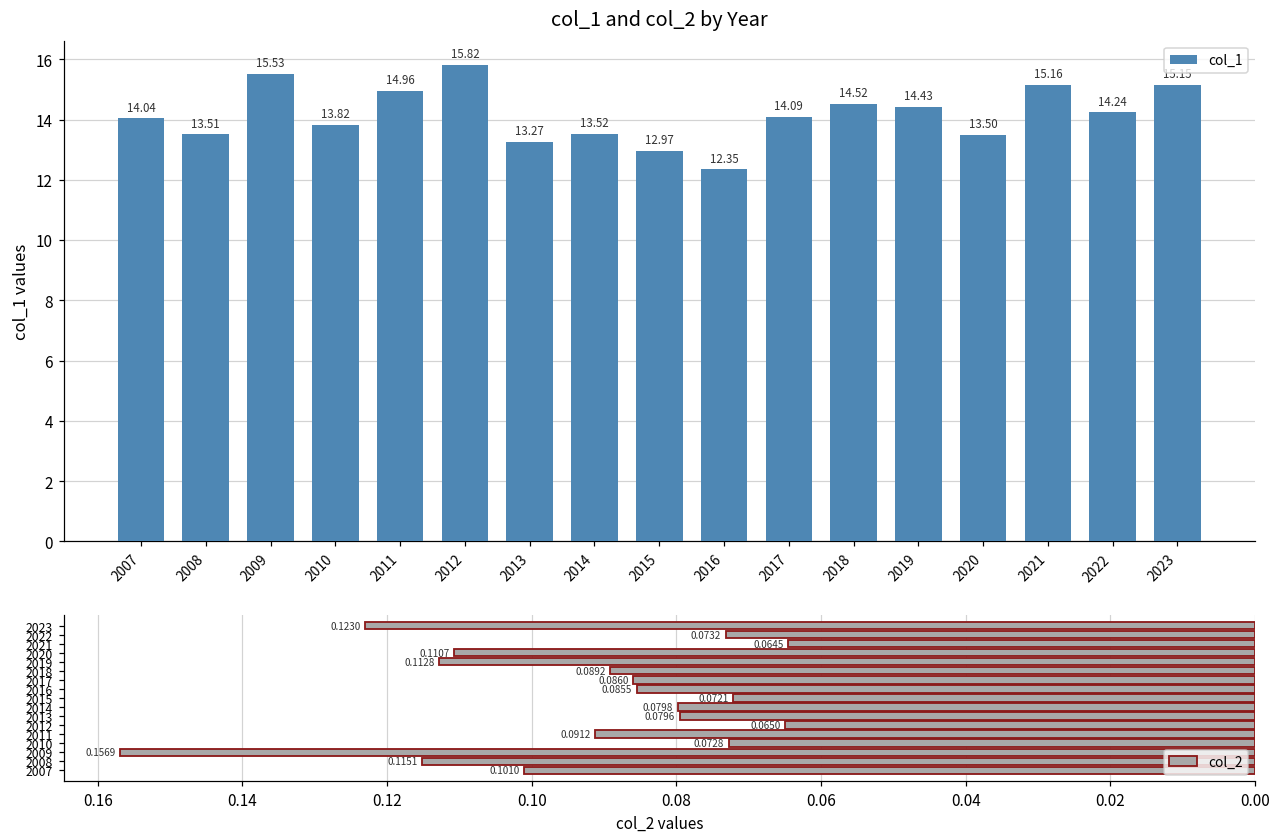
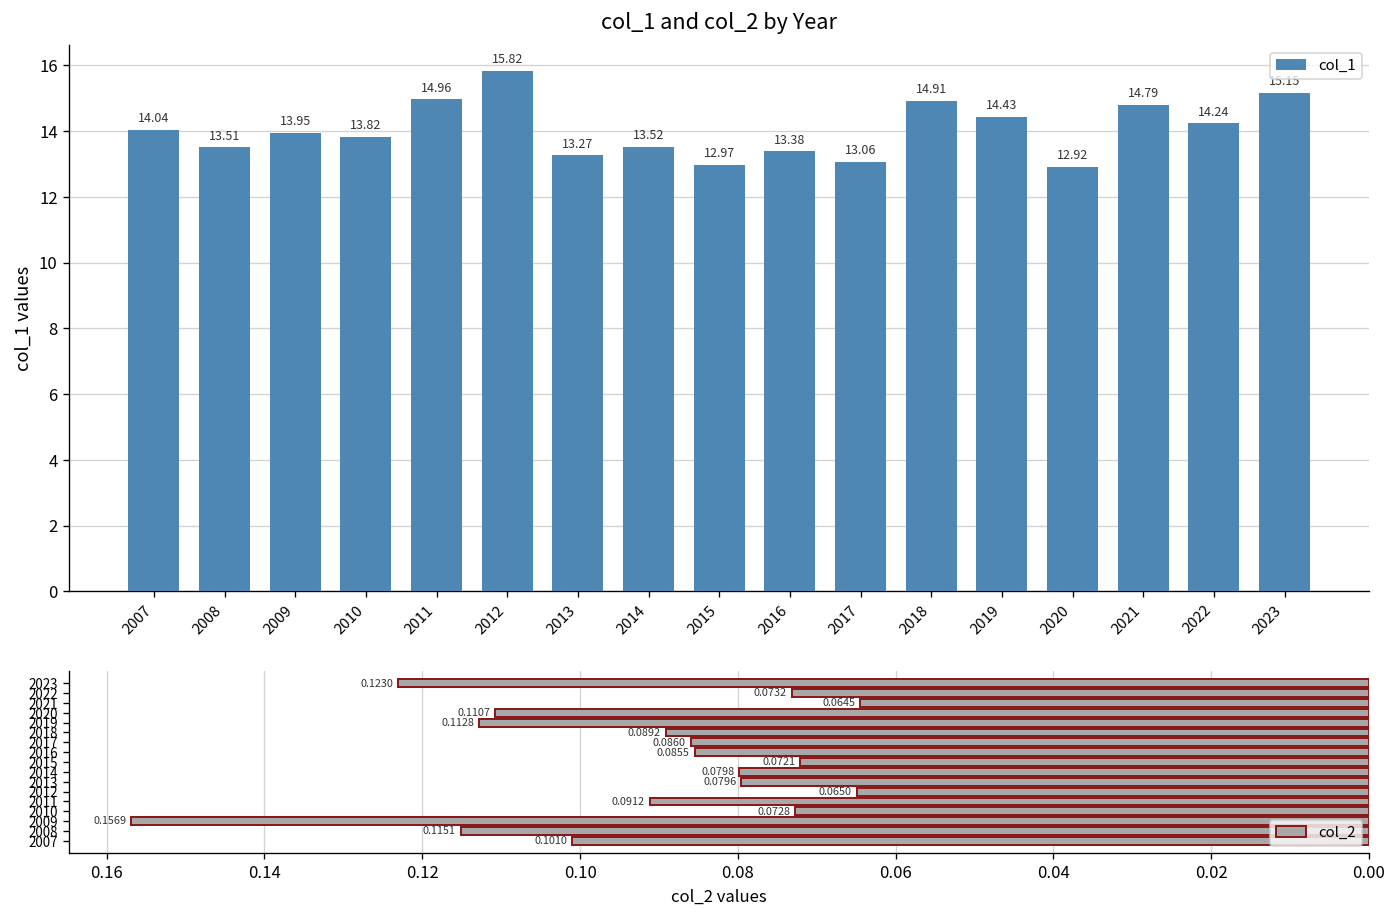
col_1 and col_2 by Year, 2009: 15.53 -> 13.95
col_1 and col_2 by Year, 2016: 12.35 -> 13.38
col_1 and col_2 by Year, 2017: 14.09 -> 13.06
col_1 and col_2 by Year, 2018: 14.52 -> 14.91
col_1 and col_2 by Year, 2020: 13.50 -> 12.92
col_1 and col_2 by Year, 2021: 15.16 -> 14.79
